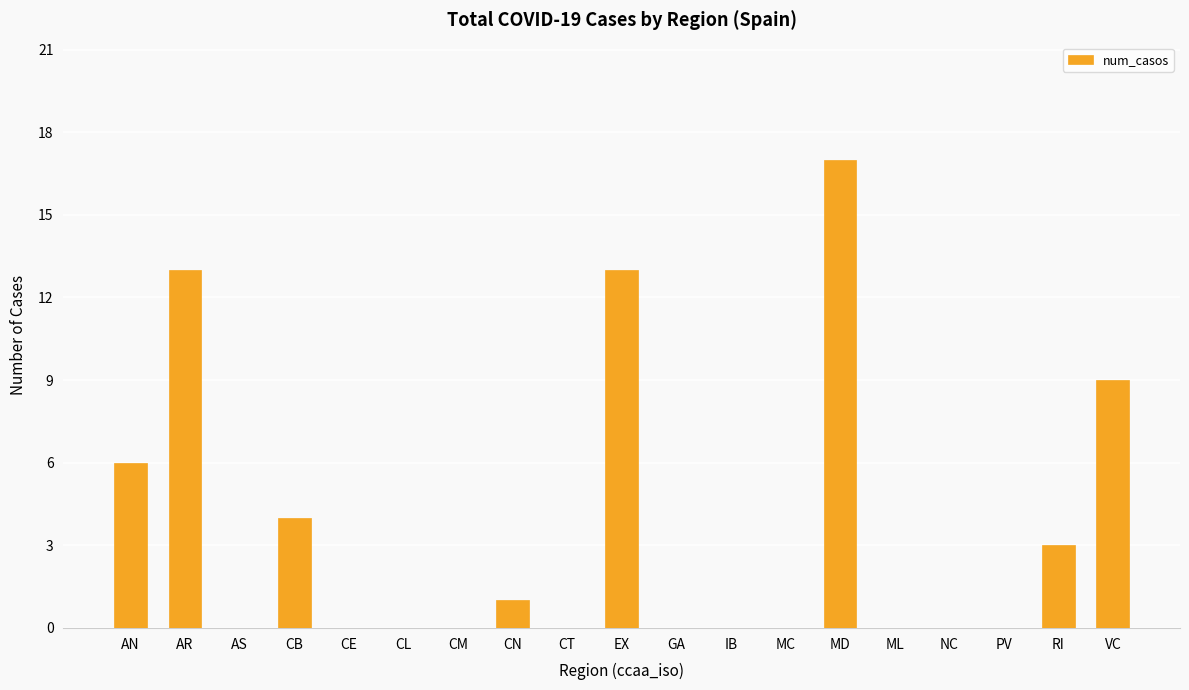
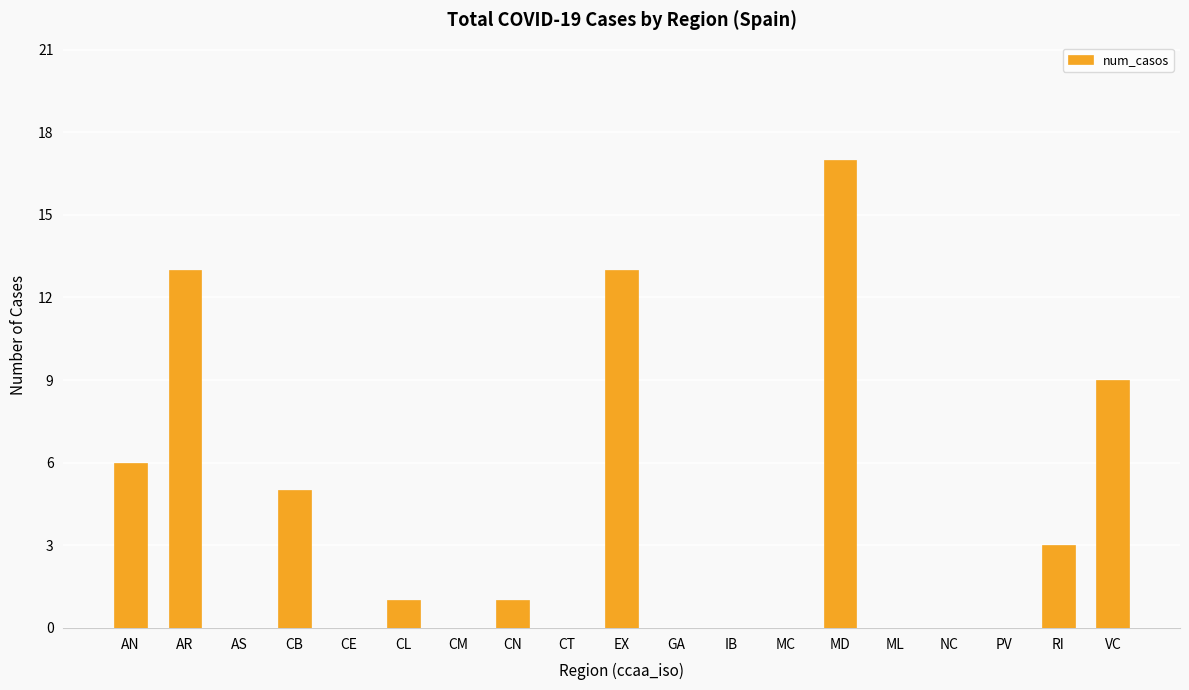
CB: 4 -> 5
CL: 0 -> 1
